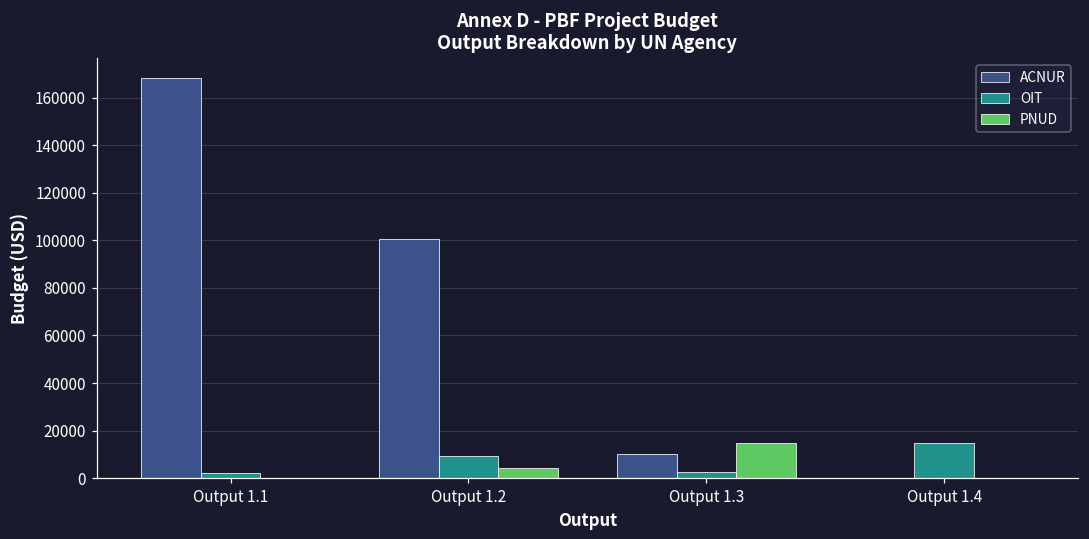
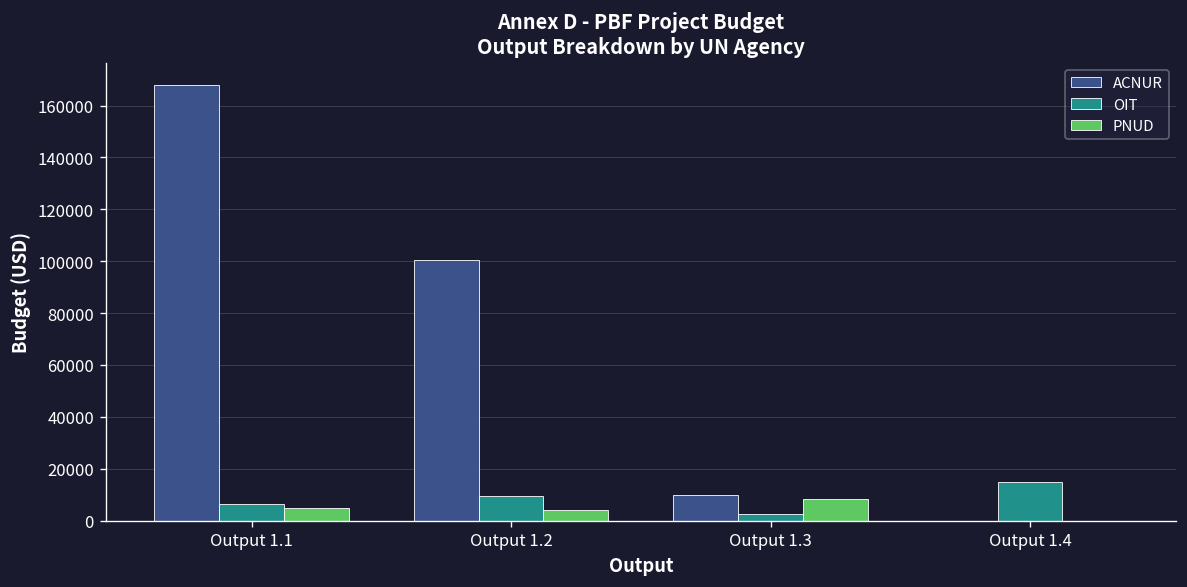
OIT, Output 1.1: 2000 -> 6000
PNUD, Output 1.1: 0 -> 5000
PNUD, Output 1.3: 15000 -> 8000
